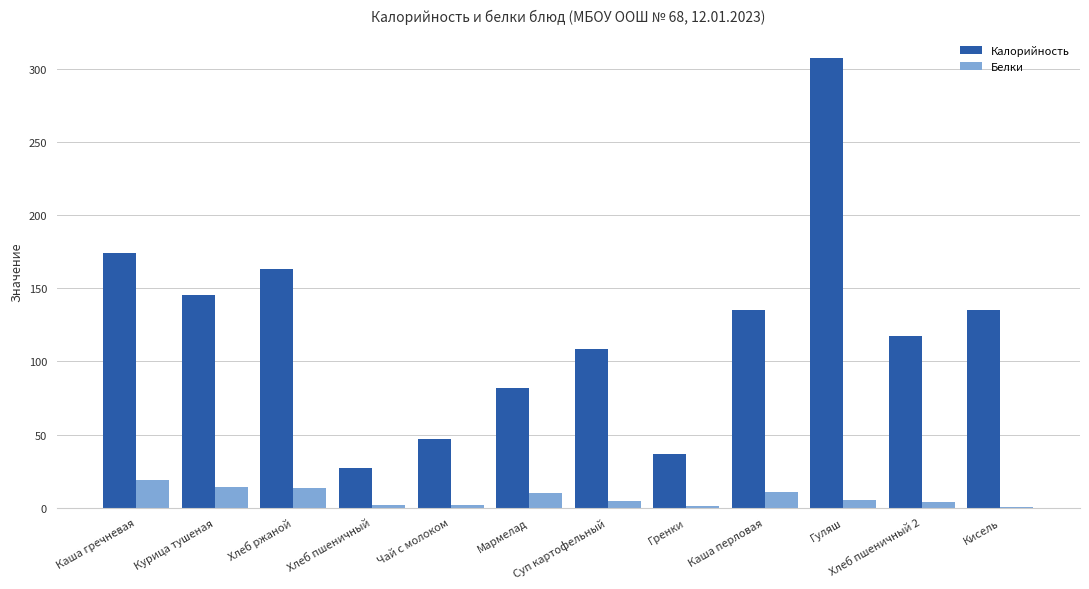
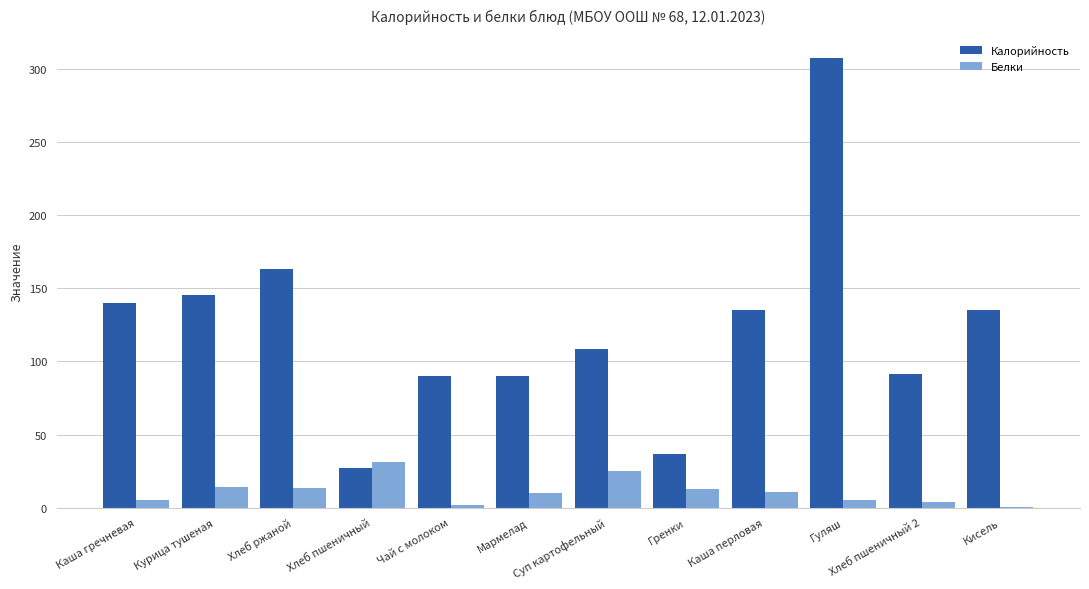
Калорийность, Каша гречневая: 174 -> 140
Белки, Каша гречневая: 19 -> 6
Белки, Хлеб пшеничный: 2 -> 31
Калорийность, Чай с молоком: 47 -> 90
Калорийность, Мармелад: 82 -> 90
Белки, Суп картофельный: 4 -> 25
Белки, Гренки: 1 -> 13
Калорийность, Хлеб пшеничный 2: 117 -> 92
